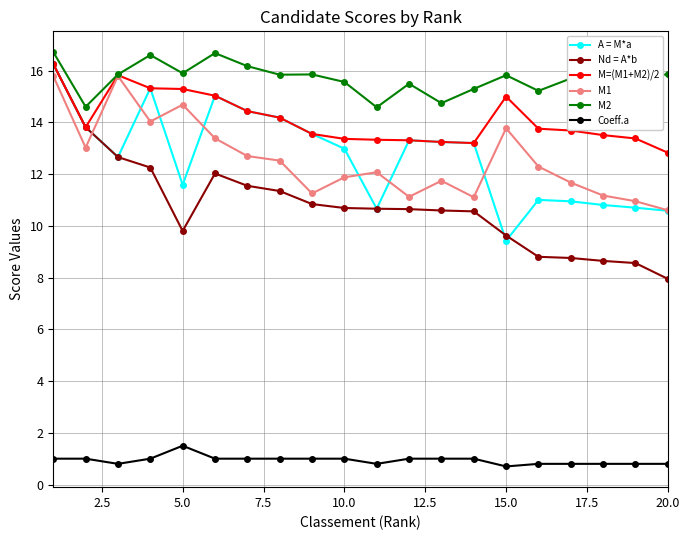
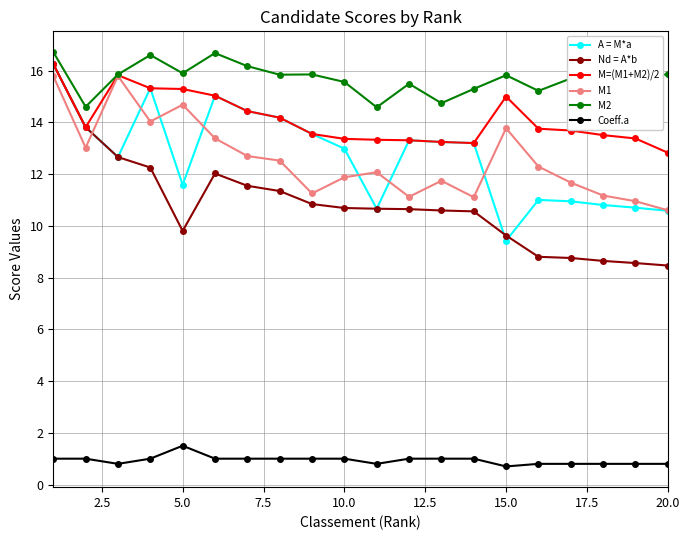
Nd = A*b, 20.0: 7.9 -> 8.5
